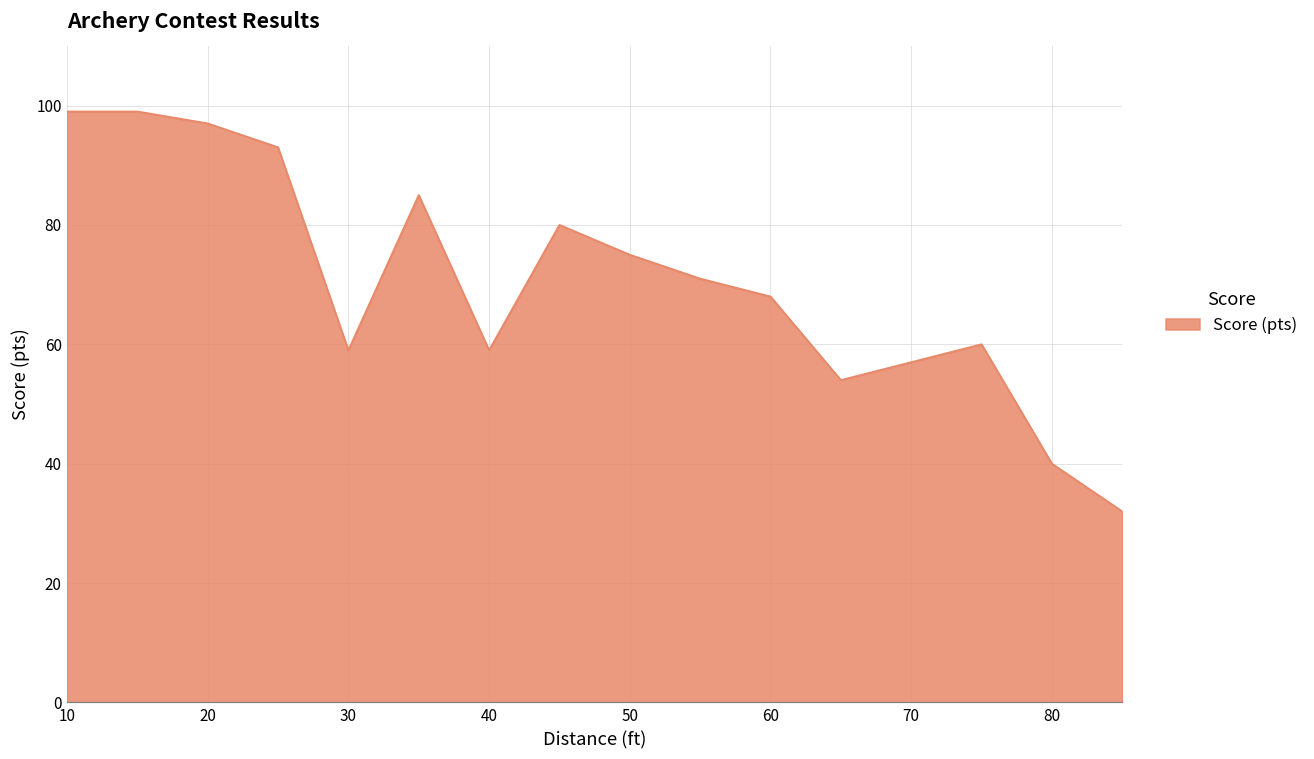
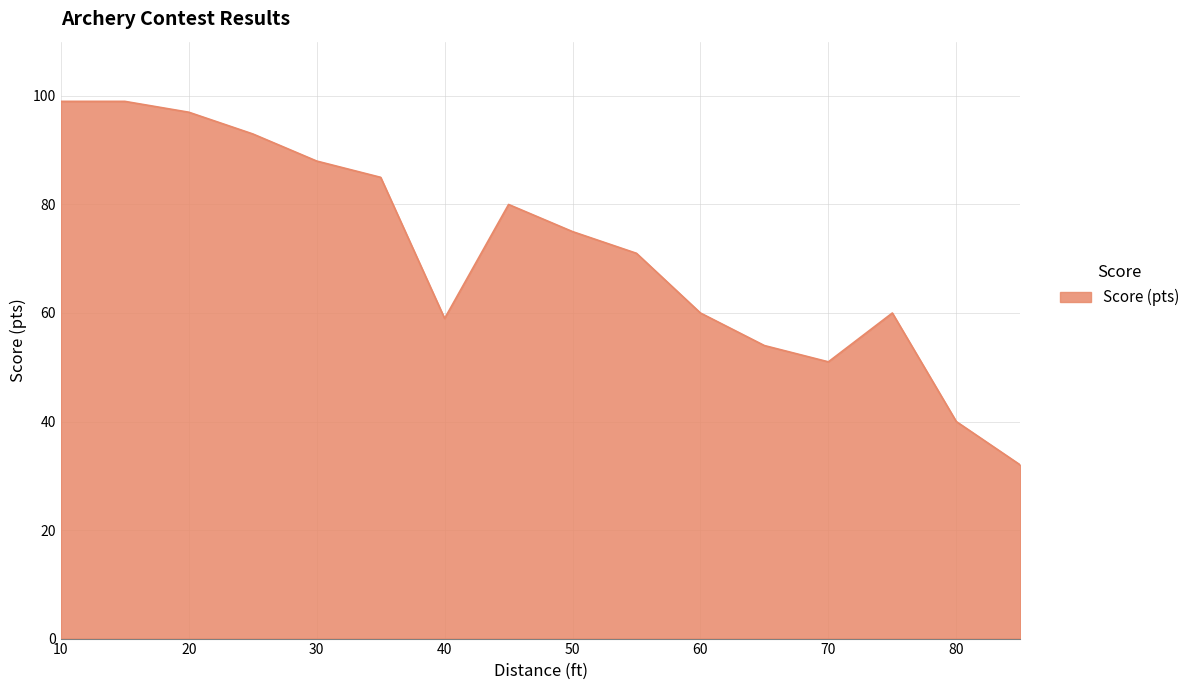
30: 59 -> 88
60: 68 -> 60
70: 57 -> 51
